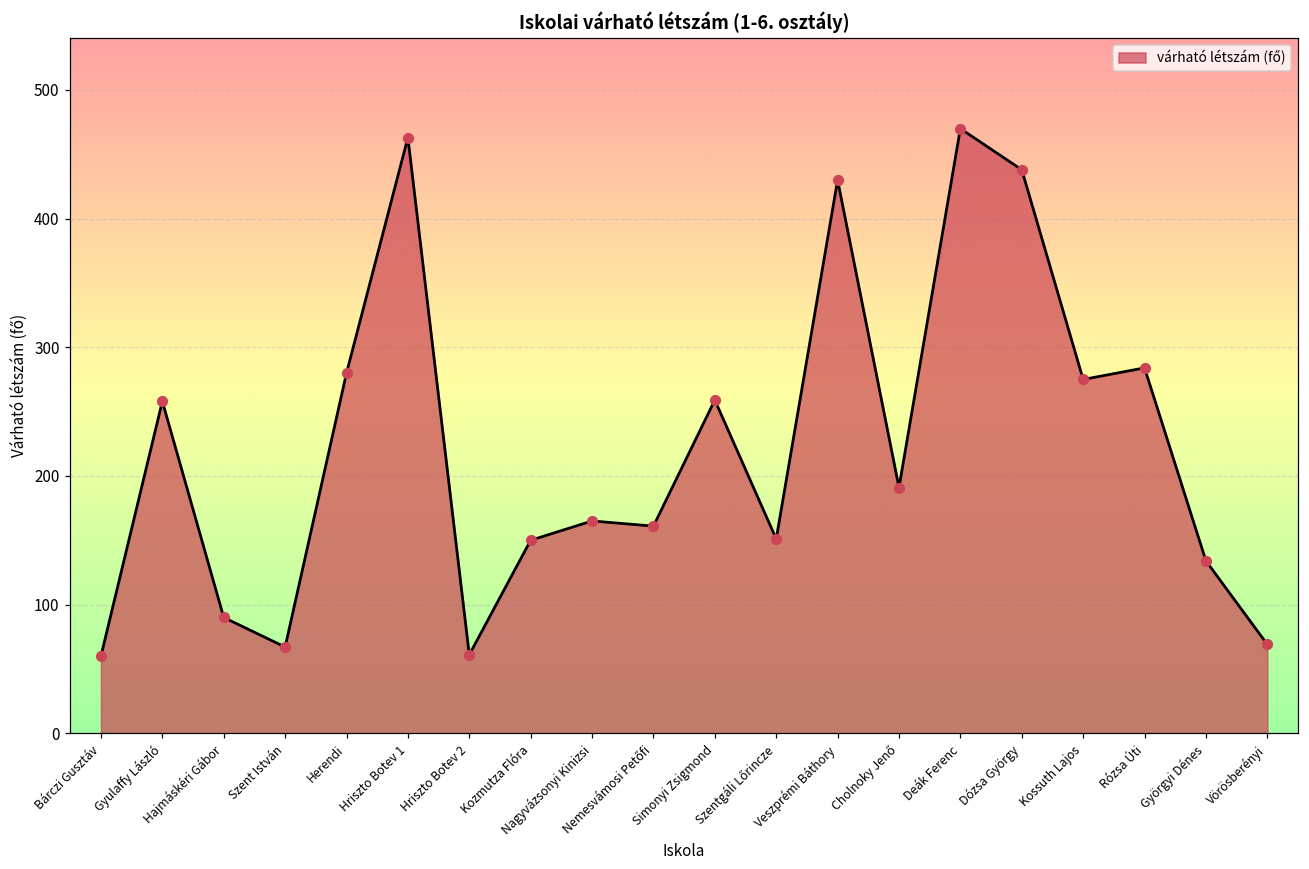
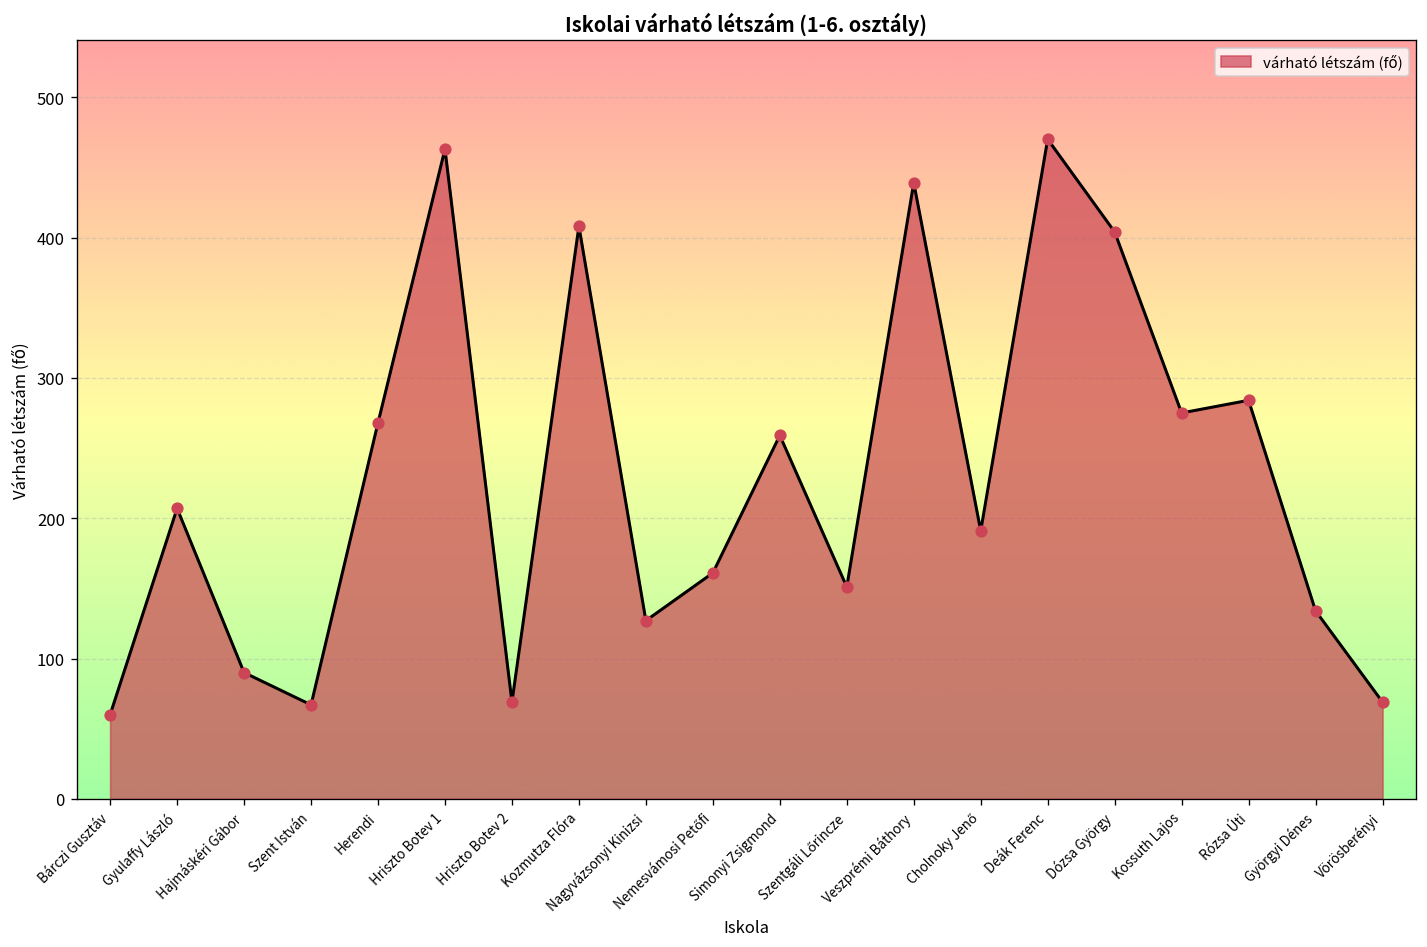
Gyulaffy László: 258 -> 207
Herendi: 280 -> 268
Hriszto Botev 2: 61 -> 69
Kozmutza Flóra: 150 -> 408
Nagyvázsonyi Kinizsi: 165 -> 127
Veszprémi Báthory: 430 -> 439
Dózsa György: 438 -> 404
